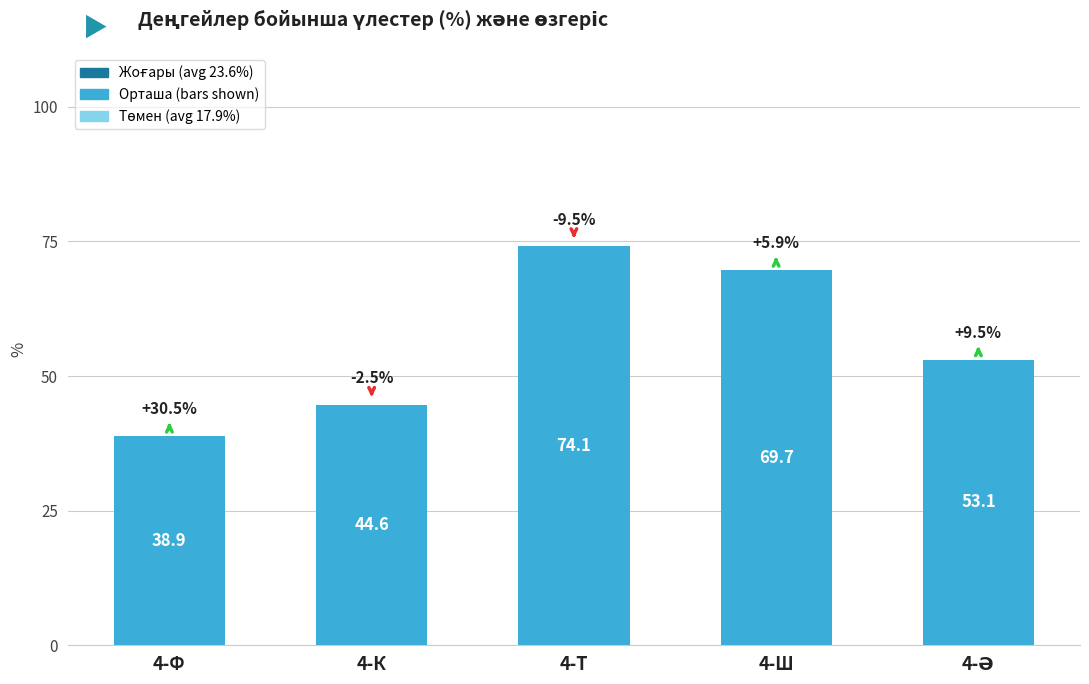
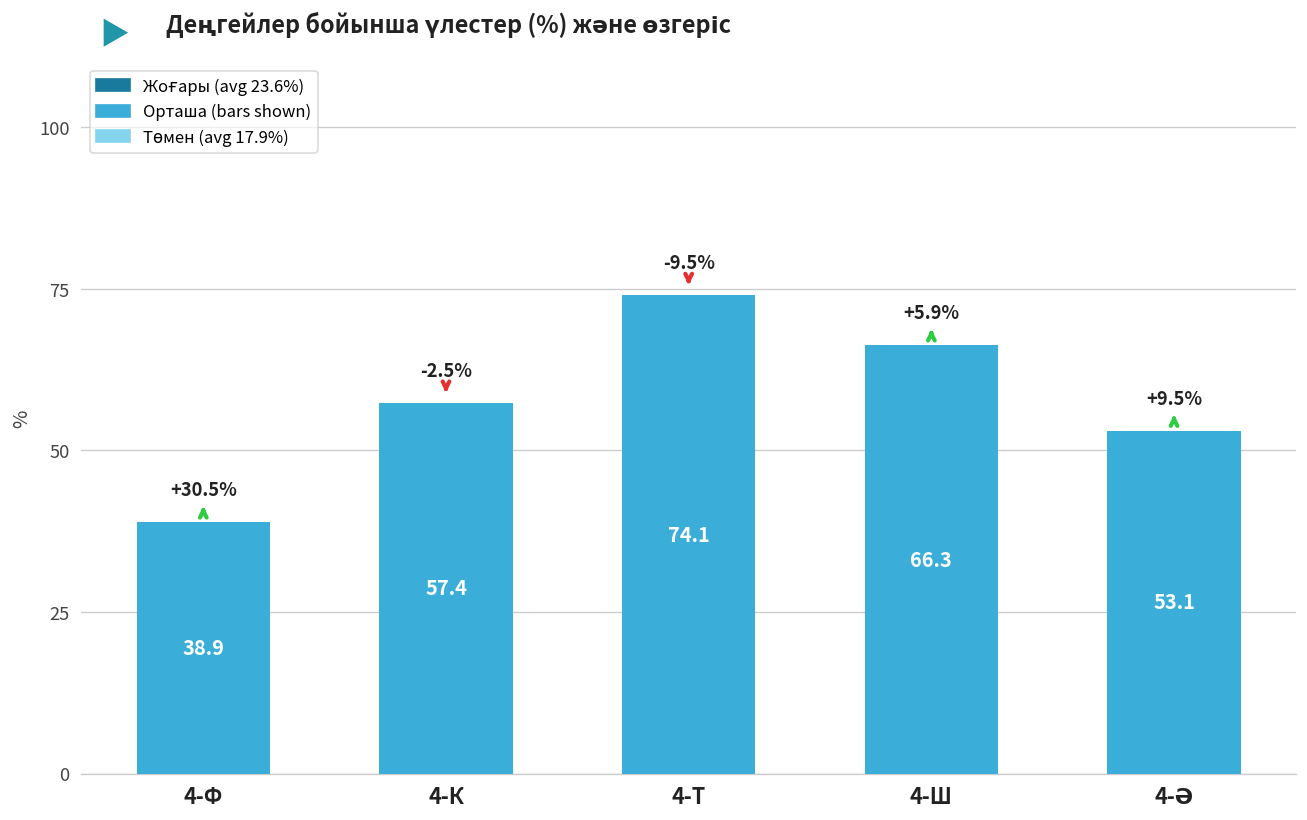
4-К: 44.6 -> 57.4
4-Ш: 69.7 -> 66.3
